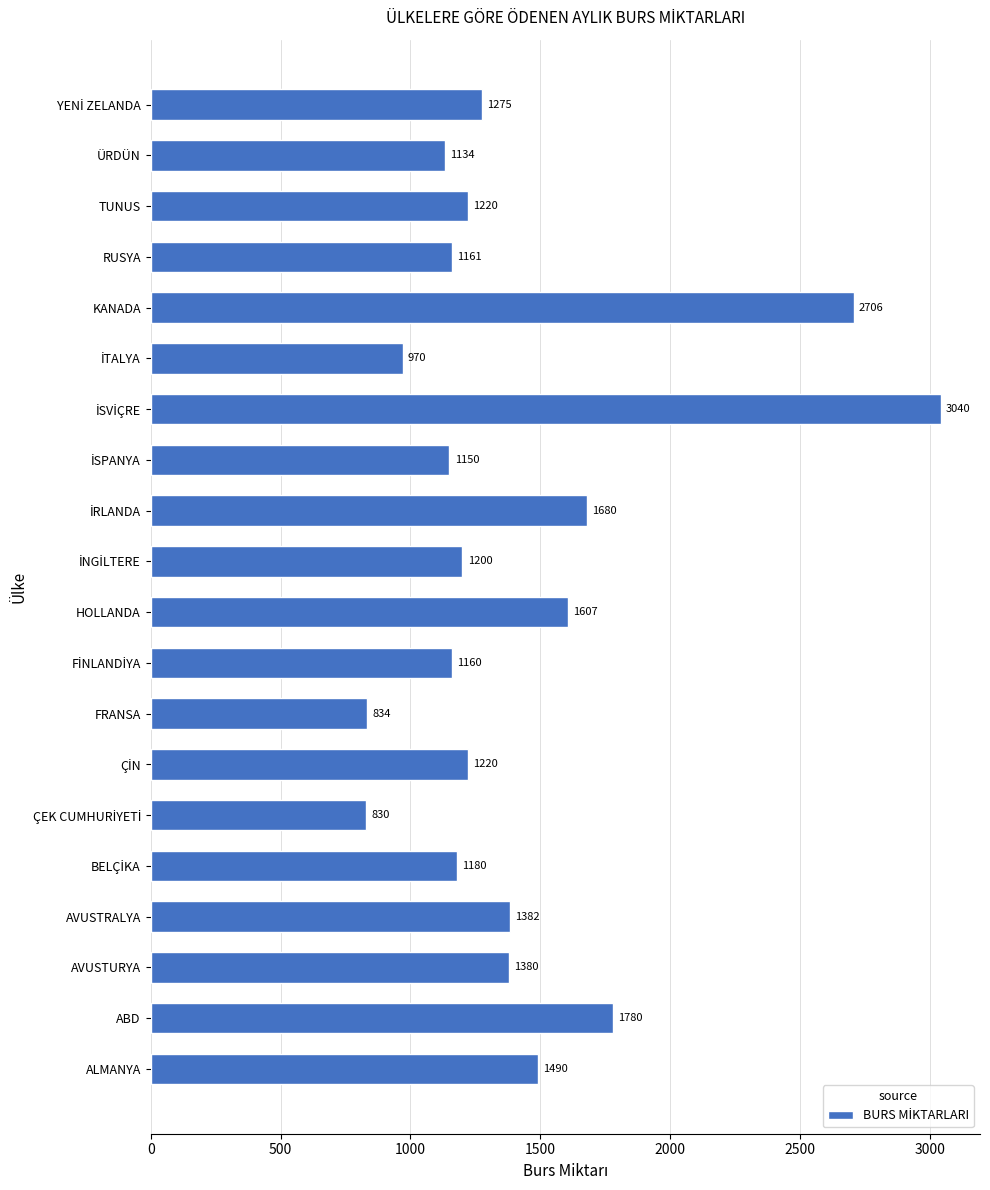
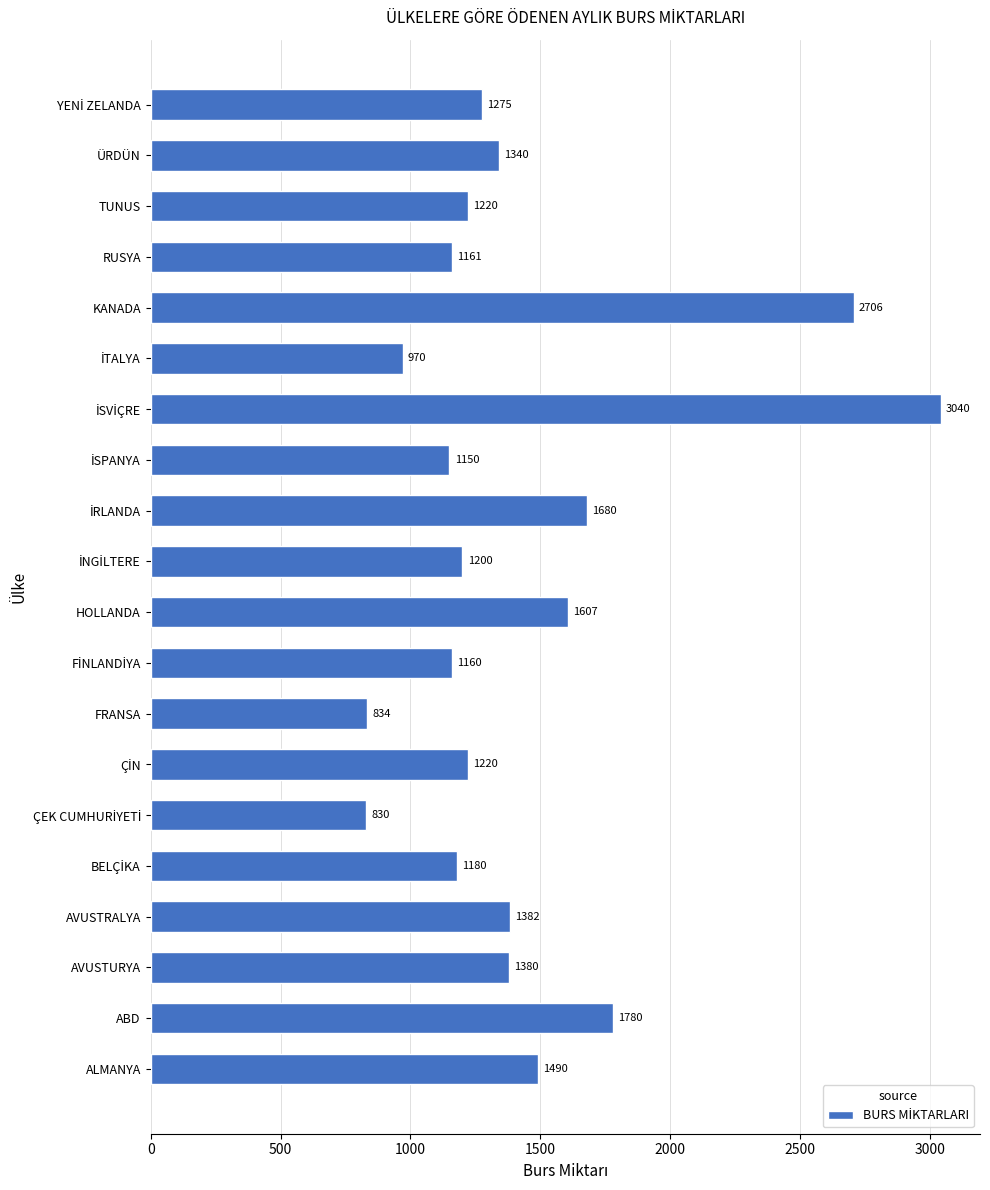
ÜRDÜN: 1134 -> 1340
